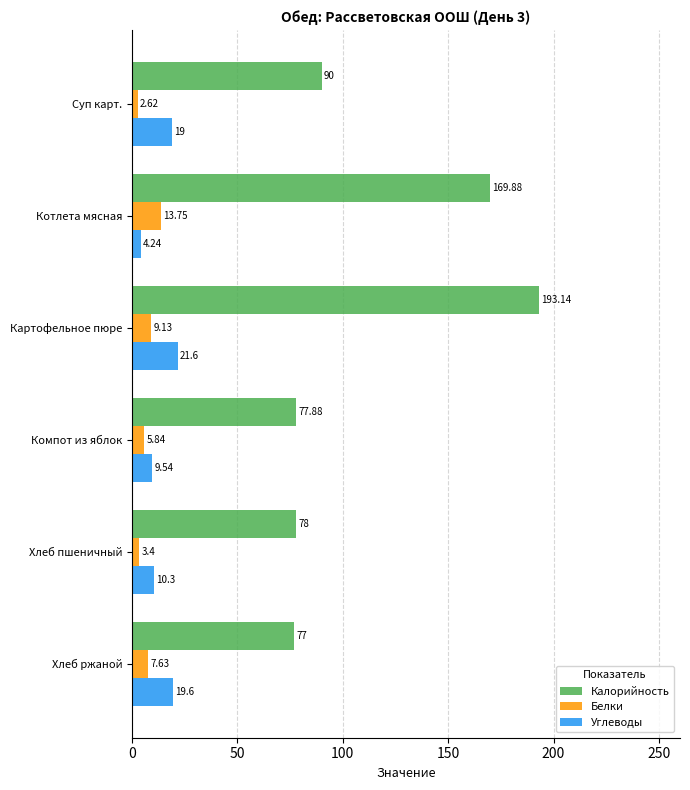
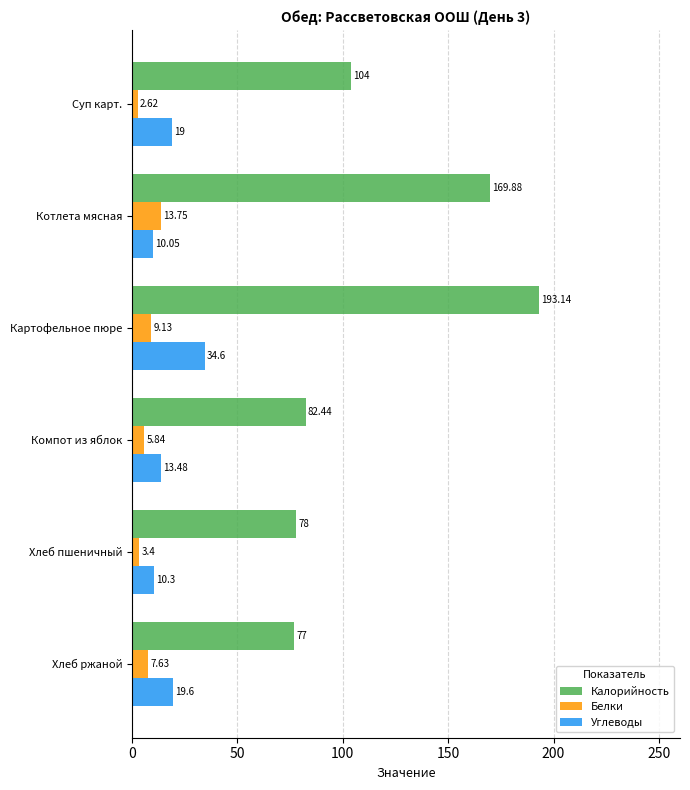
Калорийность, Суп карт.: 90 -> 104
Углеводы, Котлета мясная: 4.24 -> 10.05
Углеводы, Картофельное пюре: 21.6 -> 34.6
Калорийность, Компот из яблок: 77.88 -> 82.44
Углеводы, Компот из яблок: 9.54 -> 13.48
